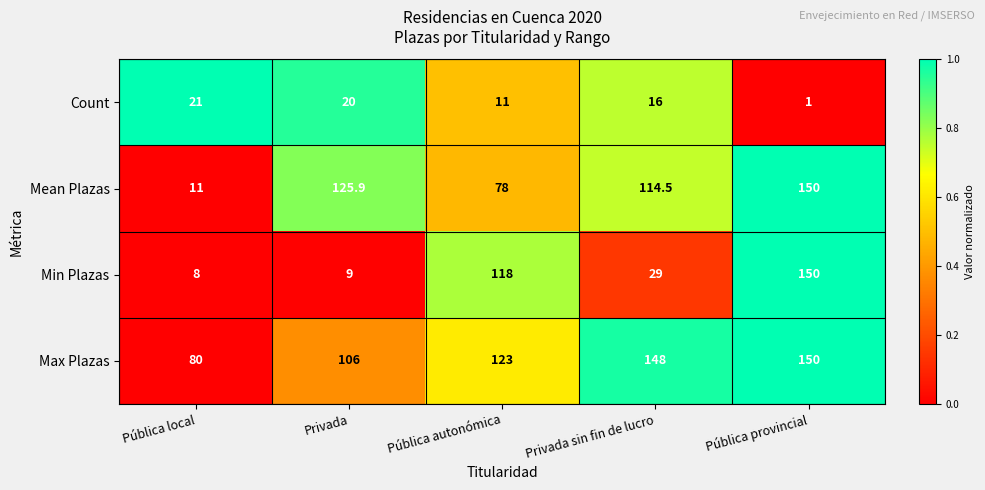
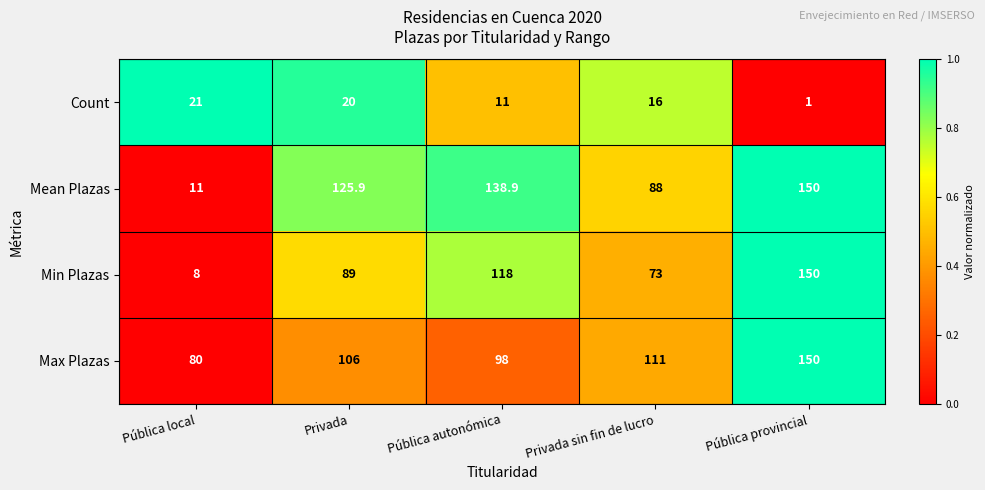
Mean Plazas, Pública autonómica: 78 -> 138.9
Mean Plazas, Privada sin fin de lucro: 114.5 -> 88
Min Plazas, Privada: 9 -> 89
Min Plazas, Privada sin fin de lucro: 29 -> 73
Max Plazas, Pública autonómica: 123 -> 98
Max Plazas, Privada sin fin de lucro: 148 -> 111
